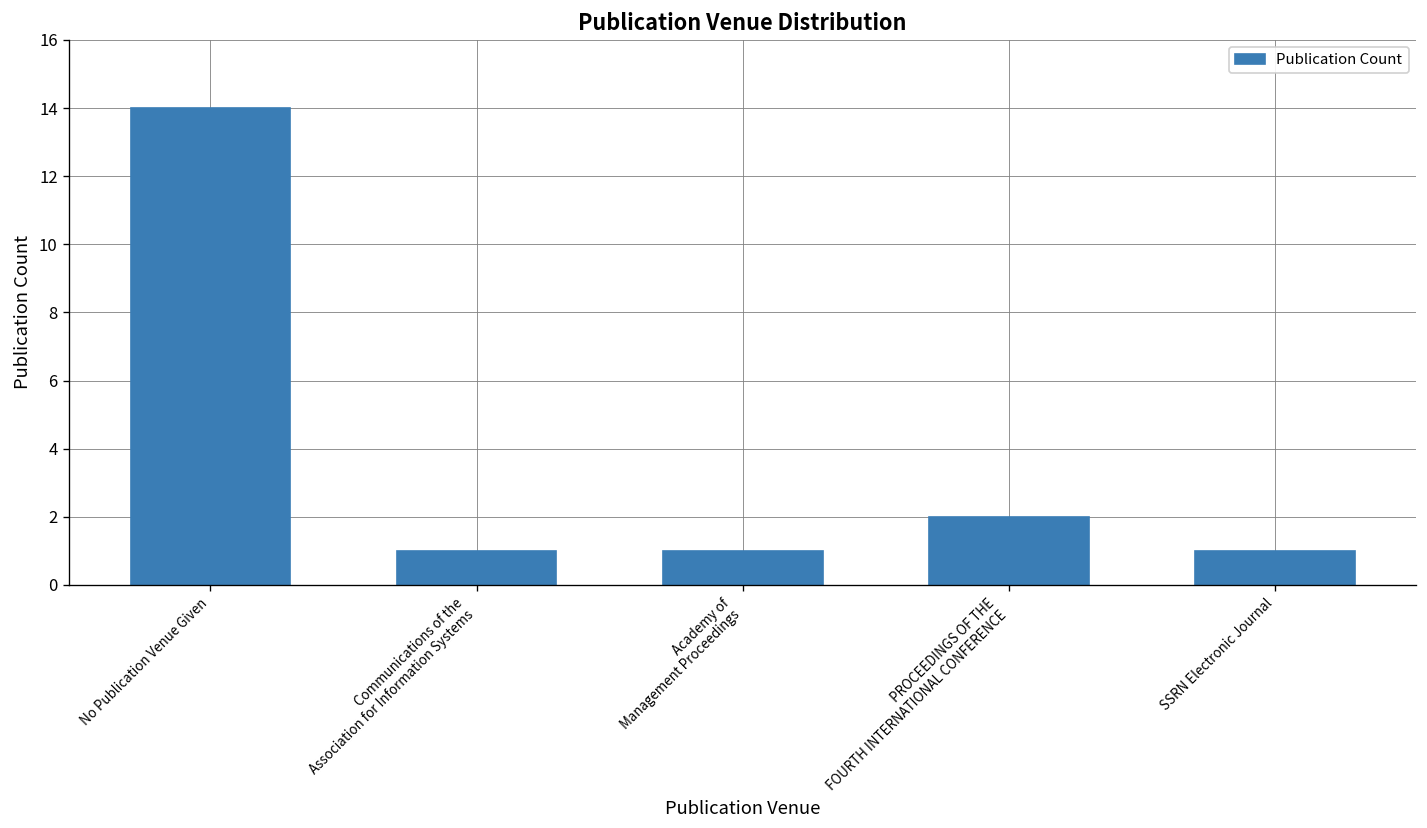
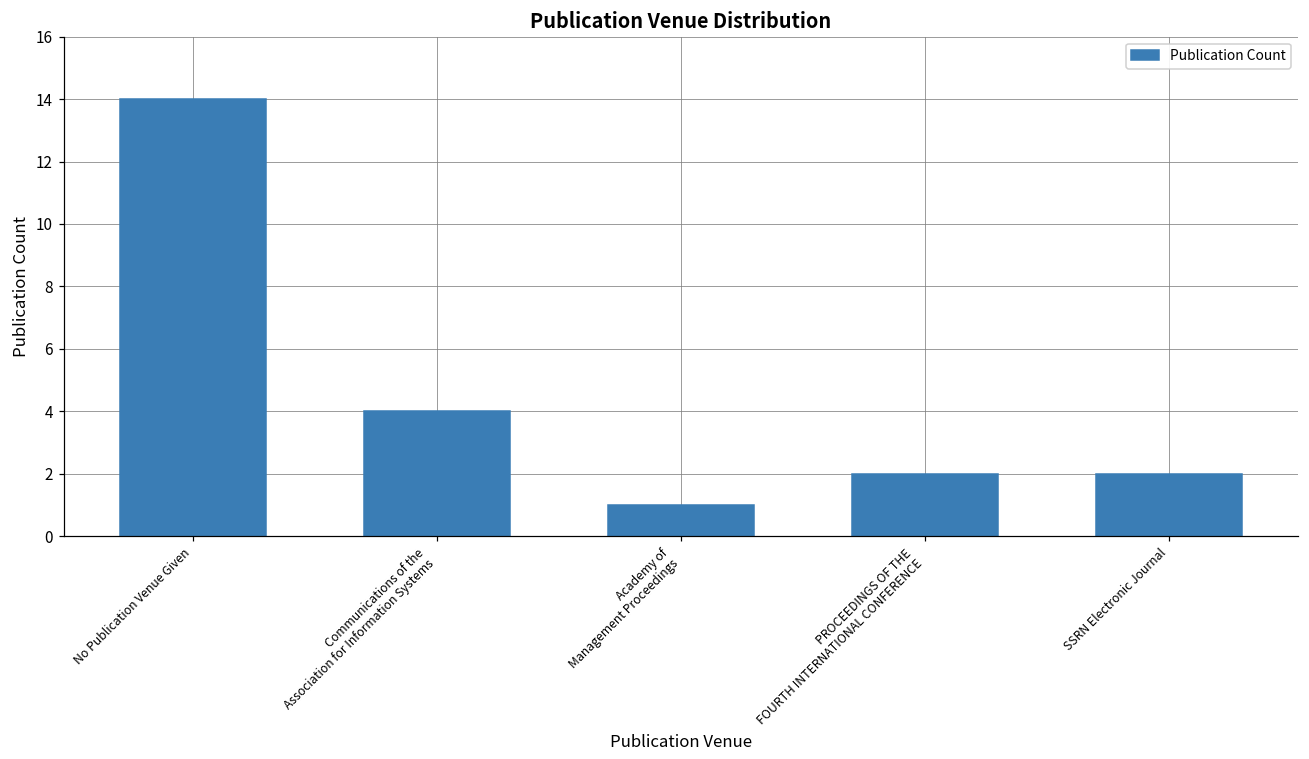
Communications of the Association for Information Systems: 1 -> 4
SSRN Electronic Journal: 1 -> 2
